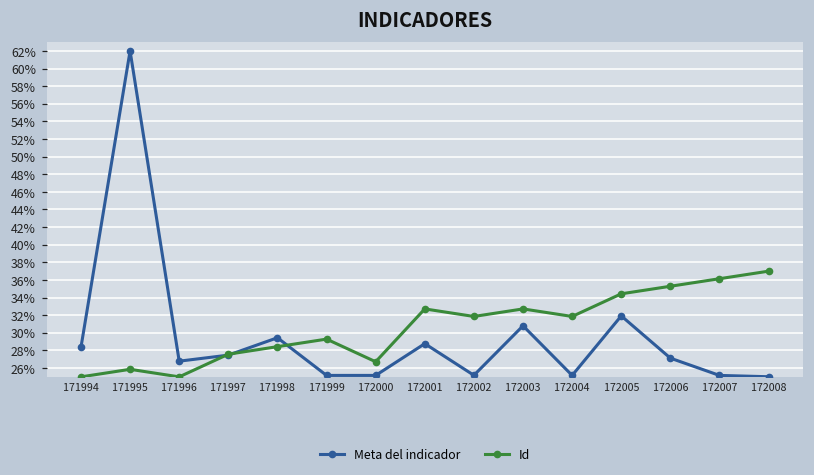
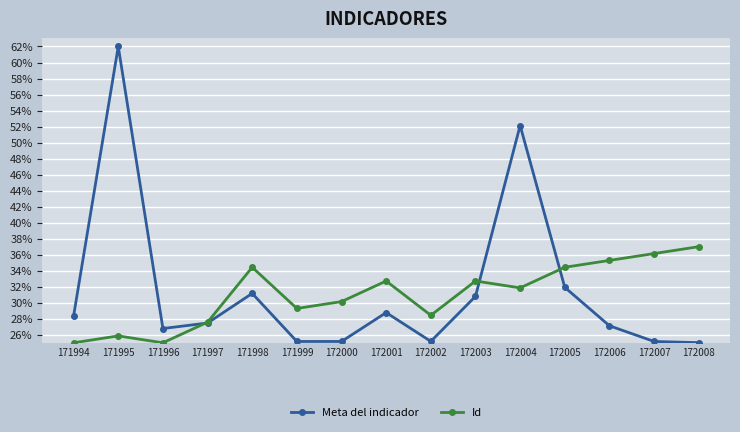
Meta del indicador, 171998: 29% -> 31%
Id, 171998: 28% -> 34%
Id, 172000: 27% -> 30%
Id, 172002: 32% -> 28%
Meta del indicador, 172004: 25% -> 52%
